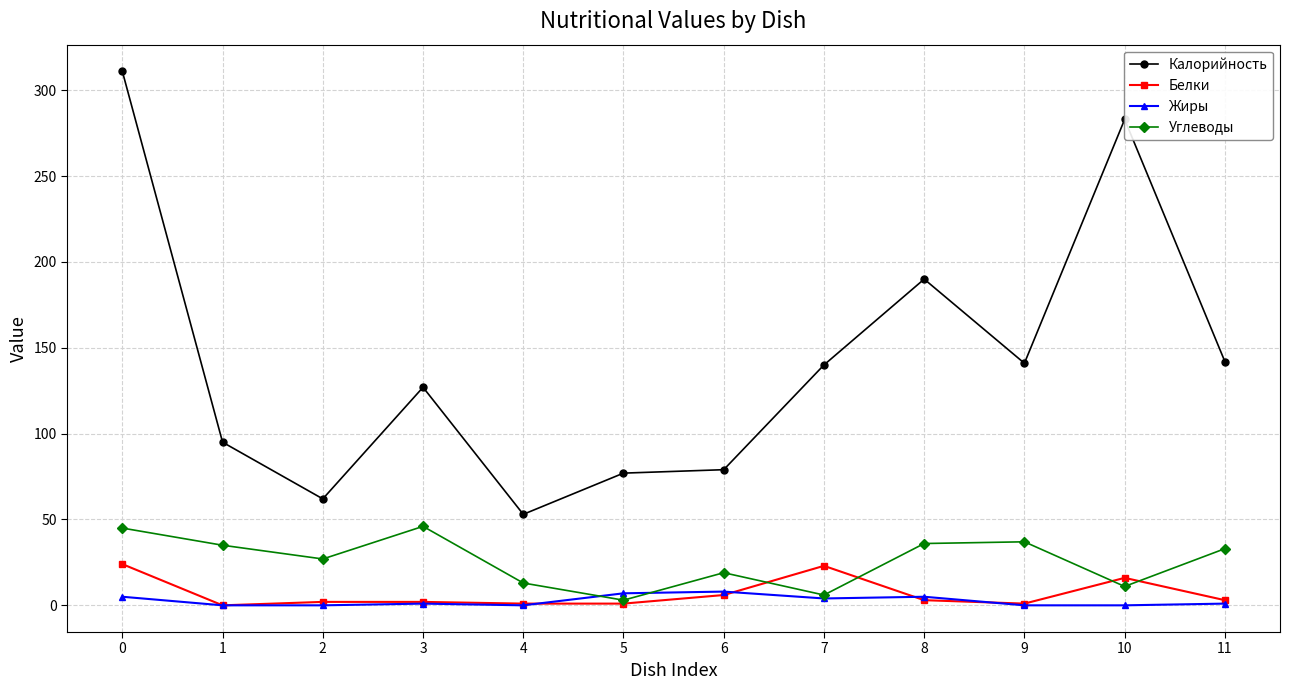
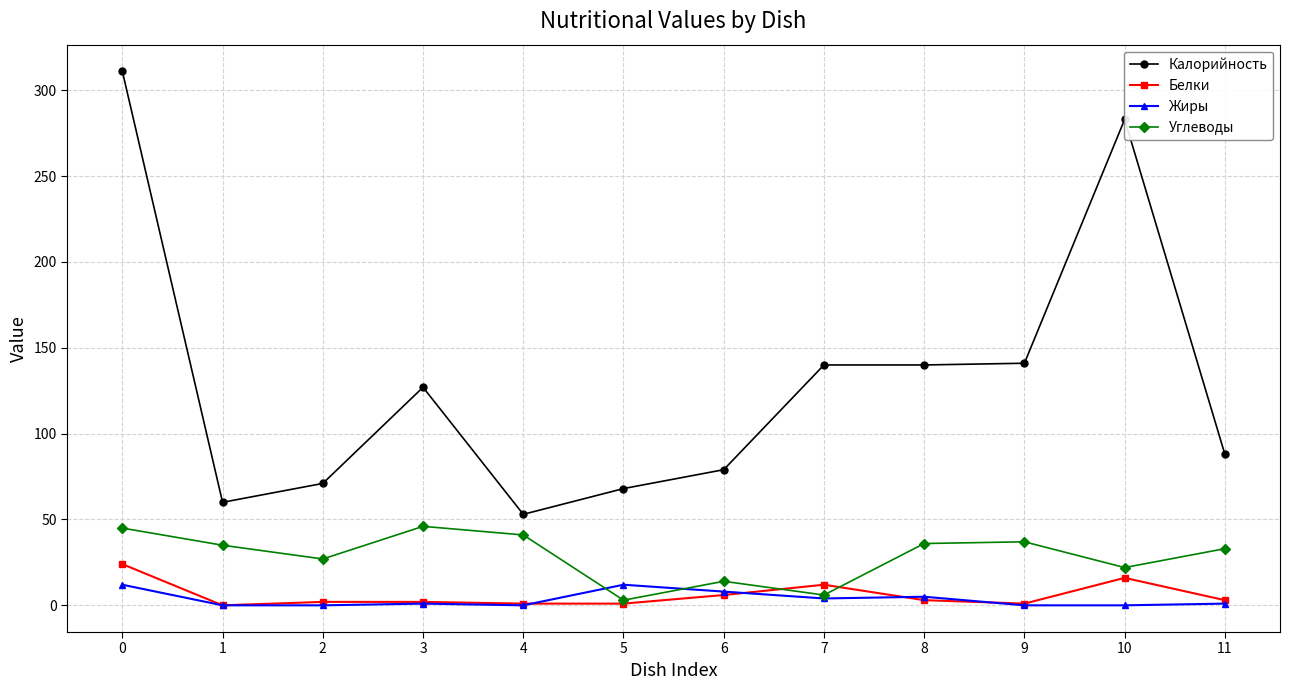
Жиры, 0: 5 -> 12
Калорийность, 1: 95 -> 60
Калорийность, 2: 62 -> 71
Углеводы, 4: 13 -> 41
Калорийность, 5: 77 -> 68
Жиры, 5: 7 -> 12
Углеводы, 6: 19 -> 14
Белки, 7: 23 -> 12
Калорийность, 8: 190 -> 140
Углеводы, 10: 11 -> 22
Калорийность, 11: 142 -> 88
